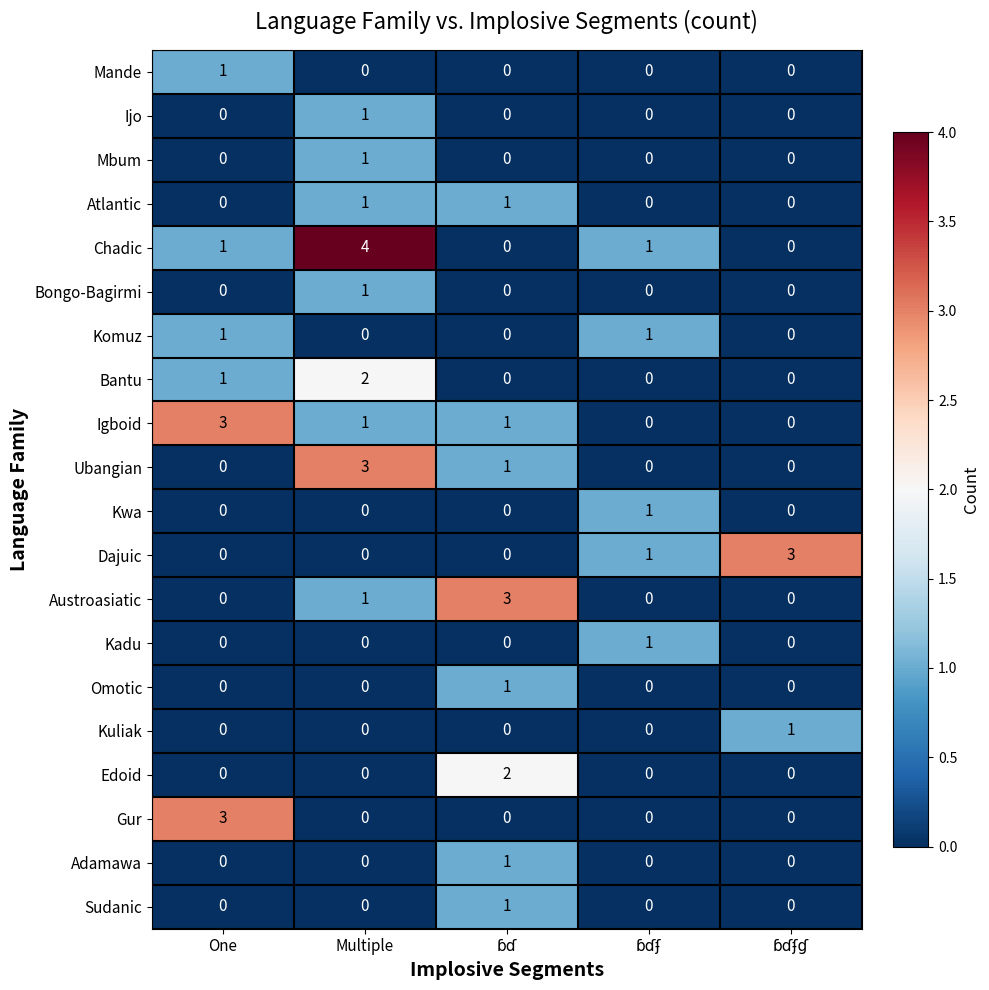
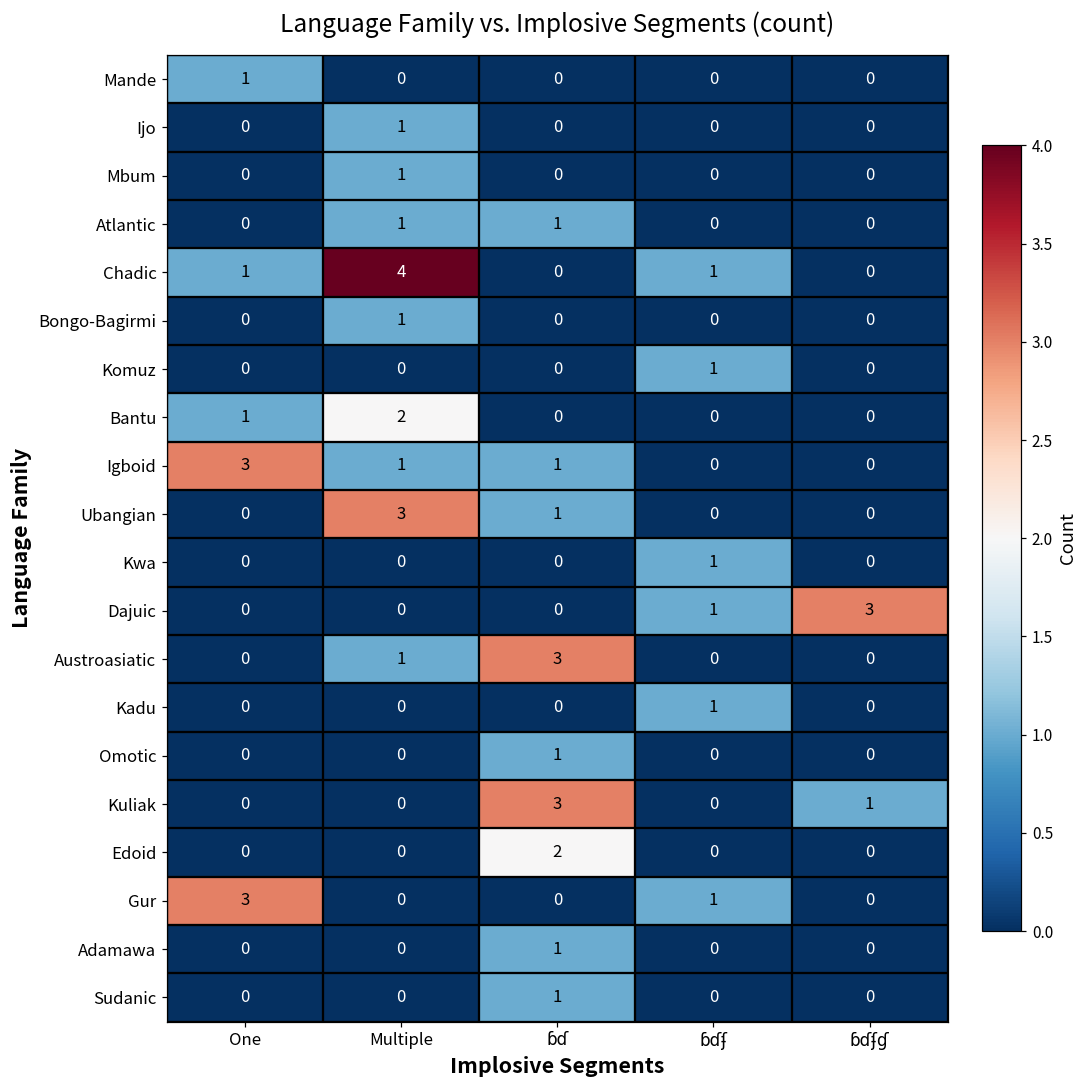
Komuz, One: 1 -> 0
Kuliak, ɓɗ: 0 -> 3
Gur, ɓɗʄ: 0 -> 1
